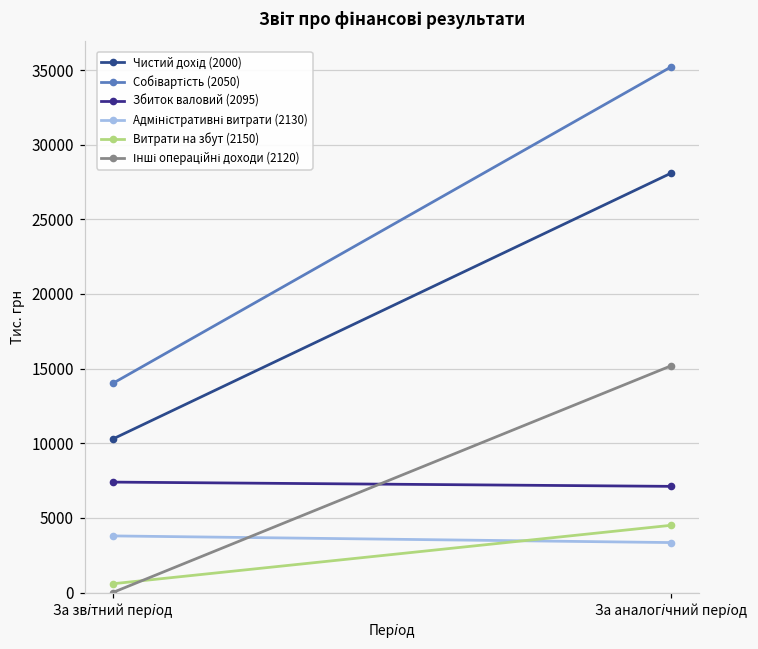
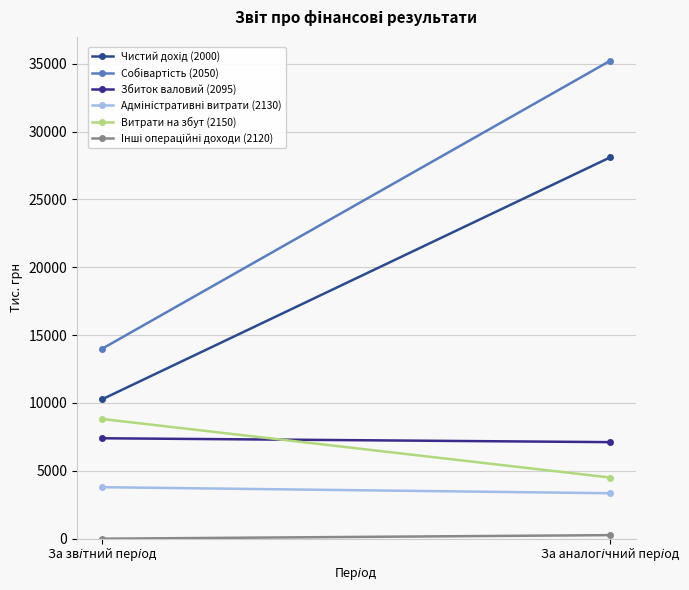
Витрати на збут (2150), За звітний період: 600 -> 8800
Інші операційні доходи (2120), За аналогічний період: 15200 -> 300
